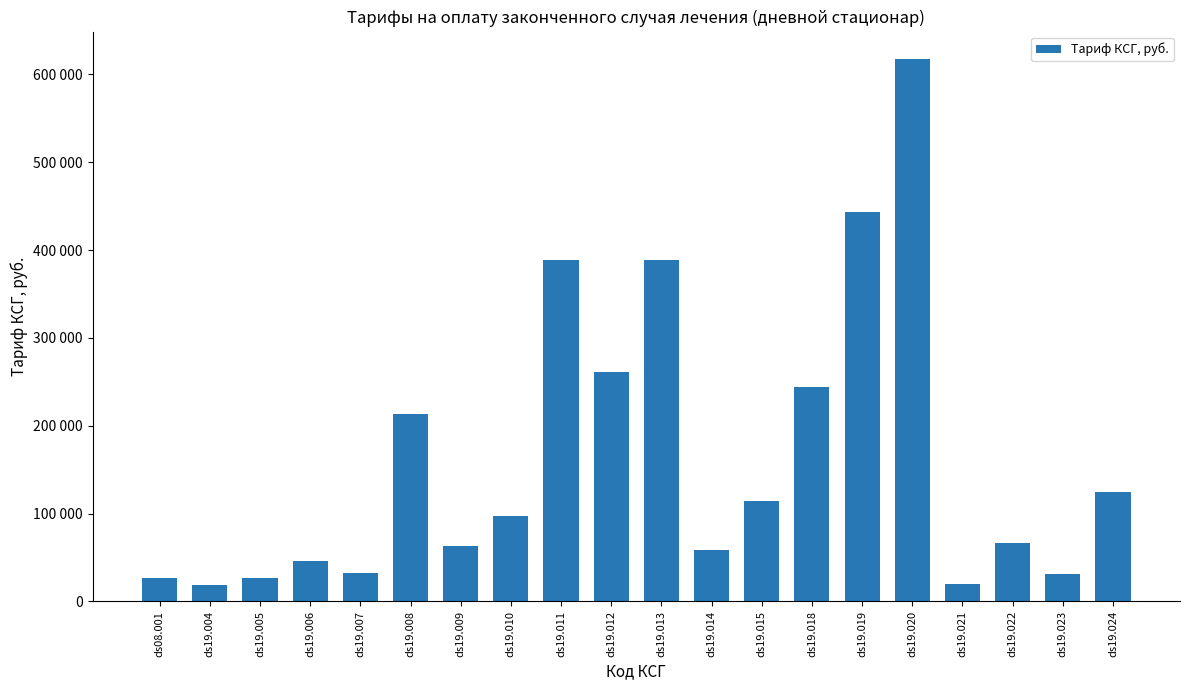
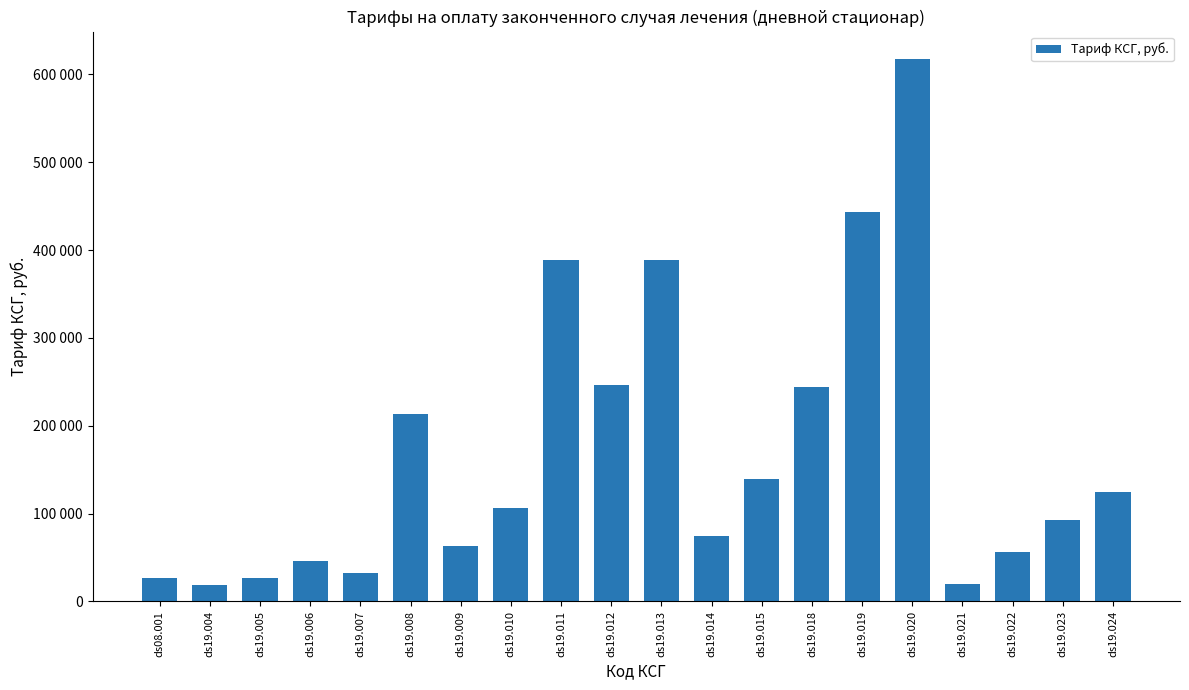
ds19.010: 100000 -> 110000
ds19.012: 260000 -> 250000
ds19.014: 60000 -> 70000
ds19.015: 110000 -> 140000
ds19.022: 70000 -> 60000
ds19.023: 30000 -> 90000
